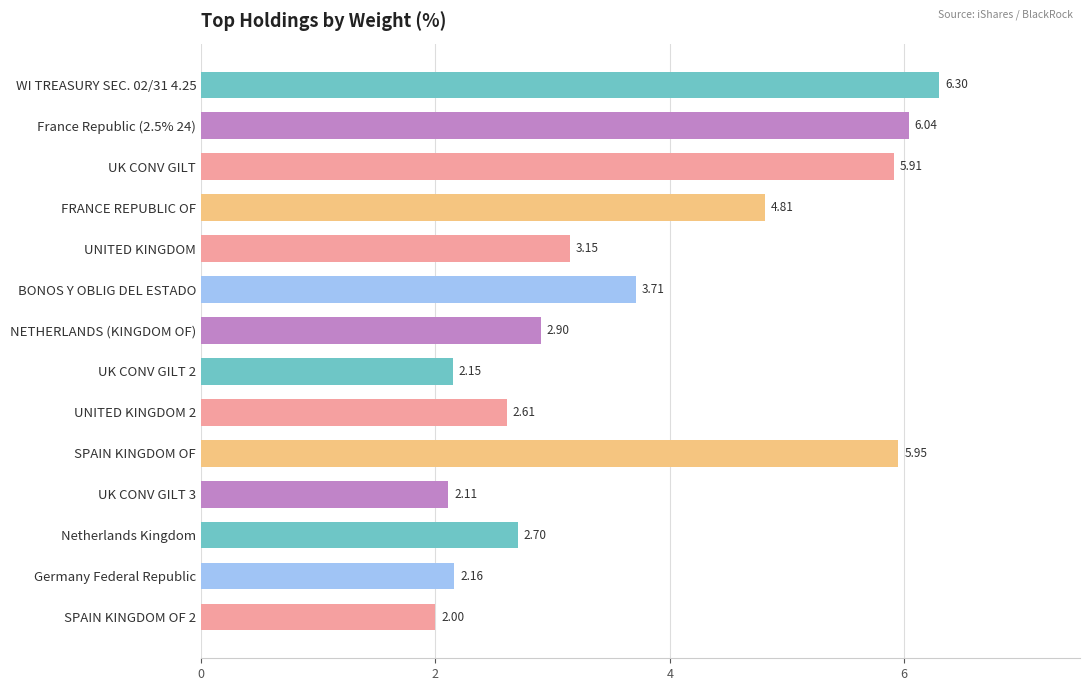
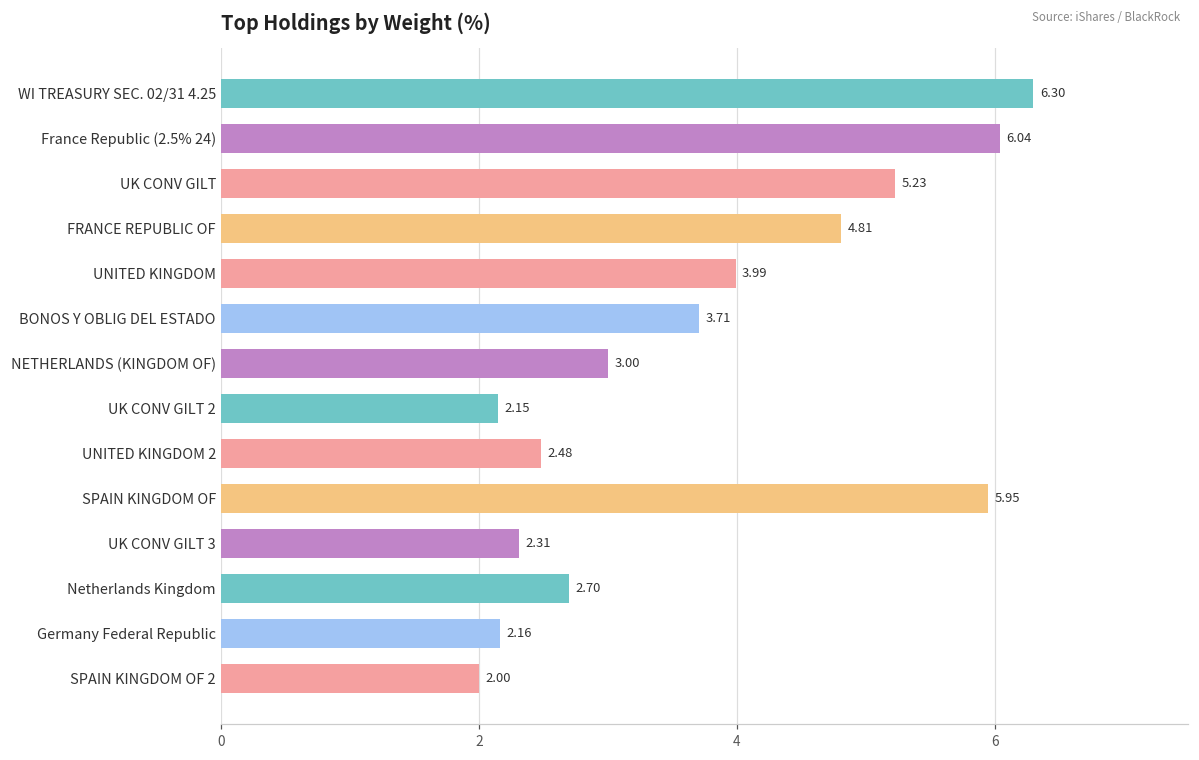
UK CONV GILT: 5.91 -> 5.23
UNITED KINGDOM: 3.15 -> 3.99
NETHERLANDS (KINGDOM OF): 2.90 -> 3.00
UNITED KINGDOM 2: 2.61 -> 2.48
UK CONV GILT 3: 2.11 -> 2.31
